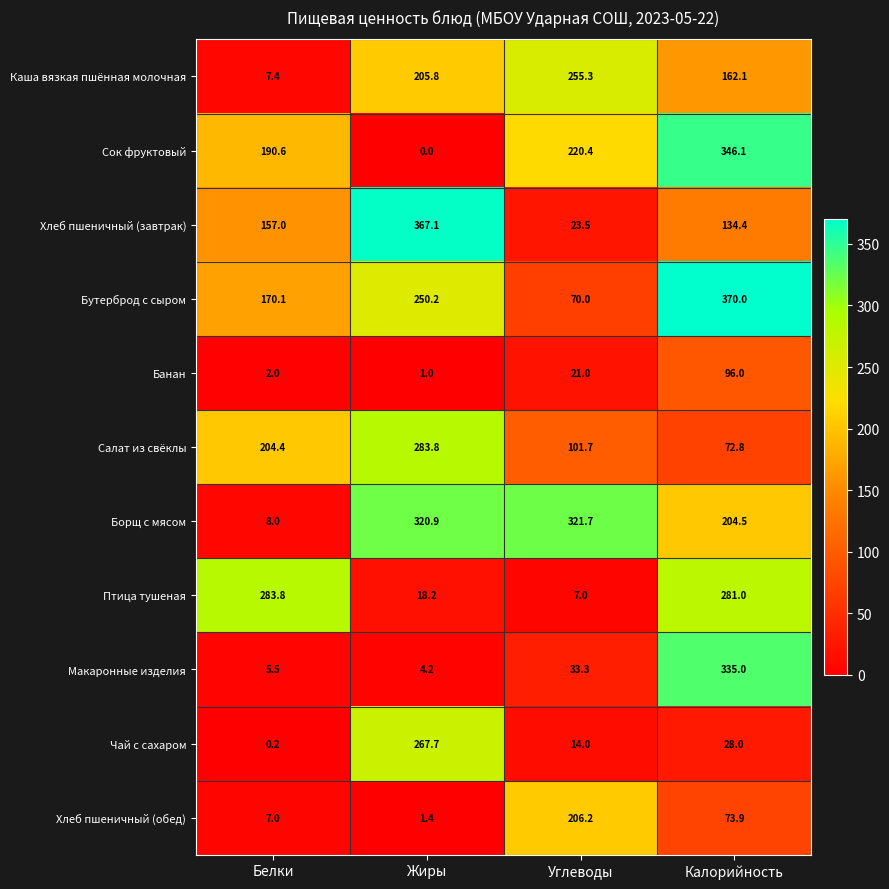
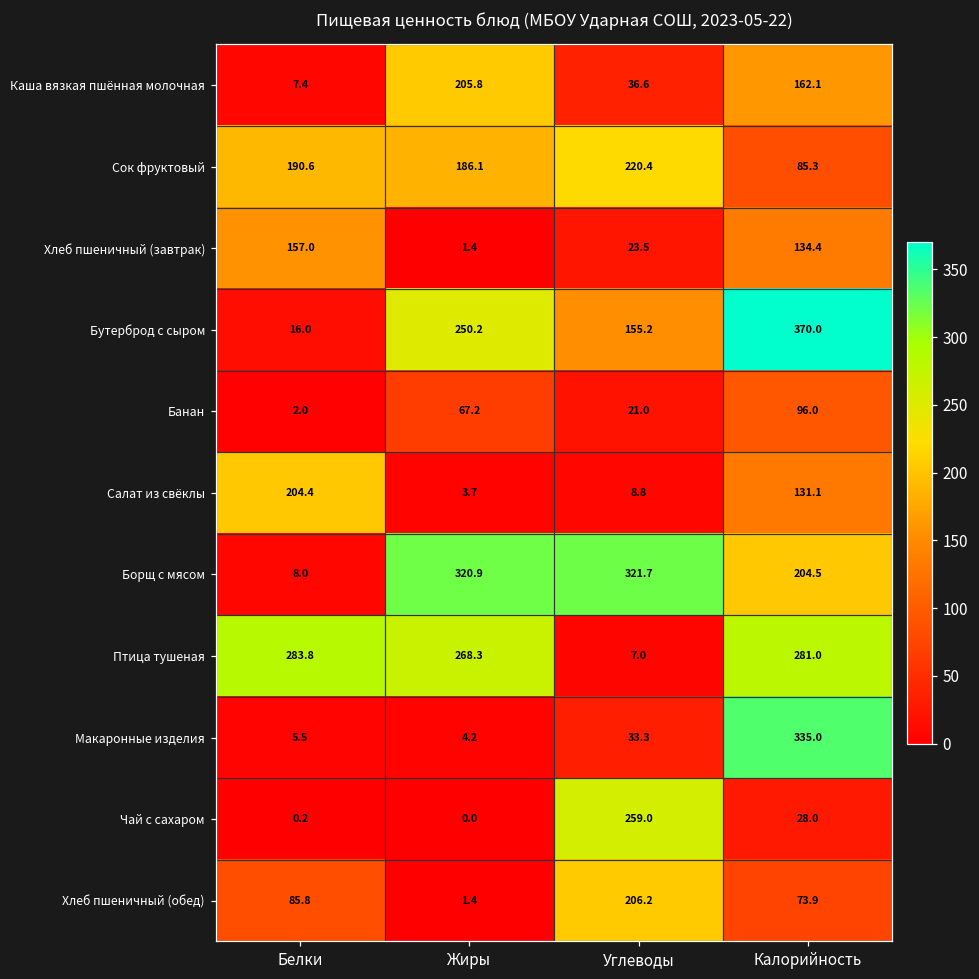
Каша вязкая пшённая молочная, Углеводы: 255.3 -> 36.6
Сок фруктовый, Жиры: 0.0 -> 186.1
Сок фруктовый, Калорийность: 346.1 -> 85.3
Хлеб пшеничный (завтрак), Жиры: 367.1 -> 1.4
Бутерброд с сыром, Белки: 170.1 -> 16.0
Бутерброд с сыром, Углеводы: 70.0 -> 155.2
Банан, Жиры: 1.0 -> 67.2
Салат из свёклы, Жиры: 283.8 -> 3.7
Салат из свёклы, Углеводы: 101.7 -> 8.8
Салат из свёклы, Калорийность: 72.8 -> 131.1
Птица тушеная, Жиры: 18.2 -> 268.3
Чай с сахаром, Жиры: 267.7 -> 0.0
Чай с сахаром, Углеводы: 14.0 -> 259.0
Хлеб пшеничный (обед), Белки: 7.0 -> 85.8
